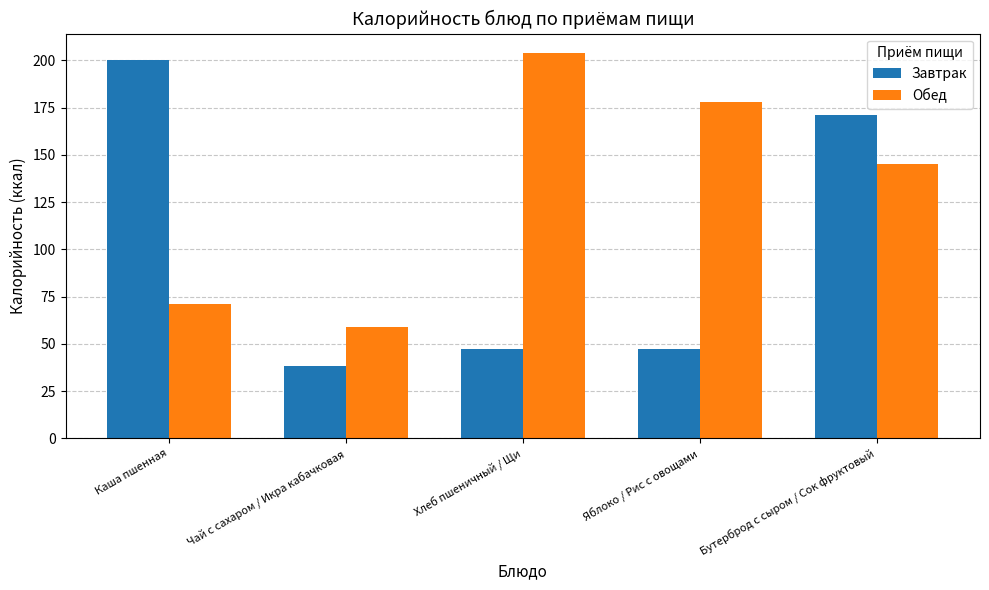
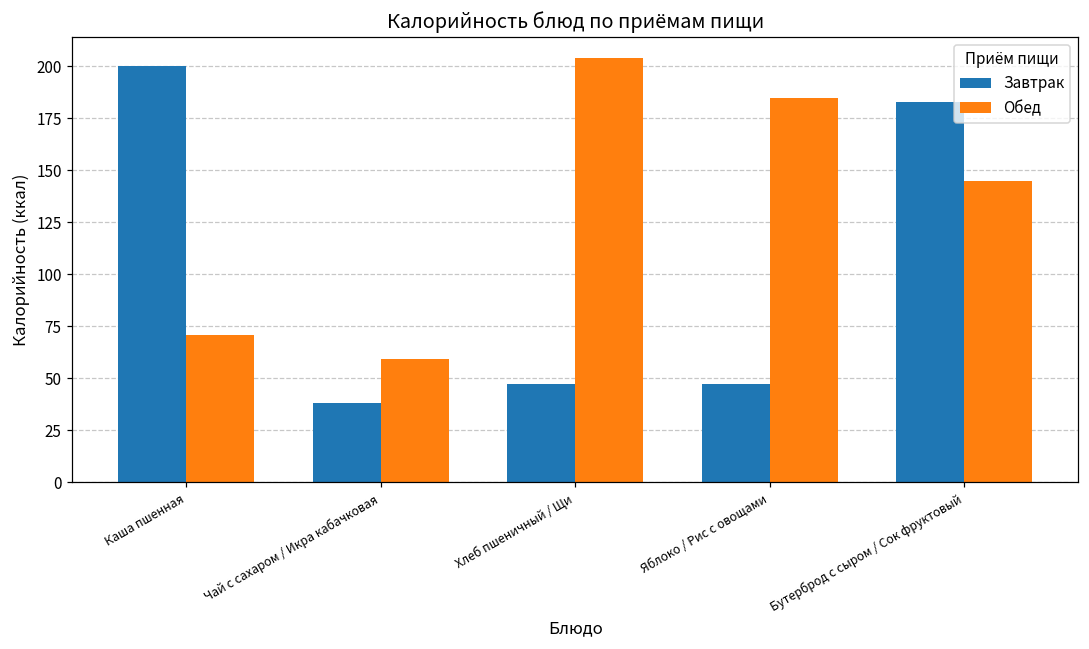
Обед, Яблоко / Рис с овощами: 178 -> 185
Завтрак, Бутерброд с сыром / Сок фруктовый: 171 -> 183
